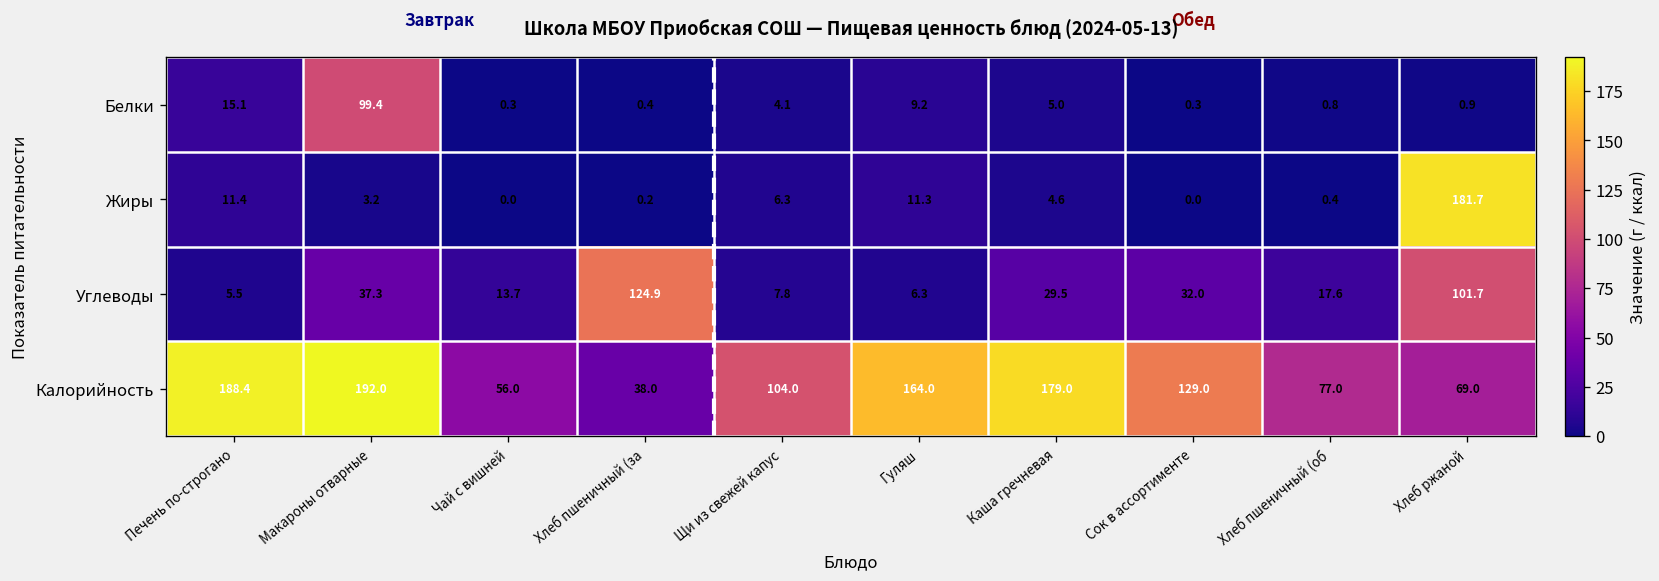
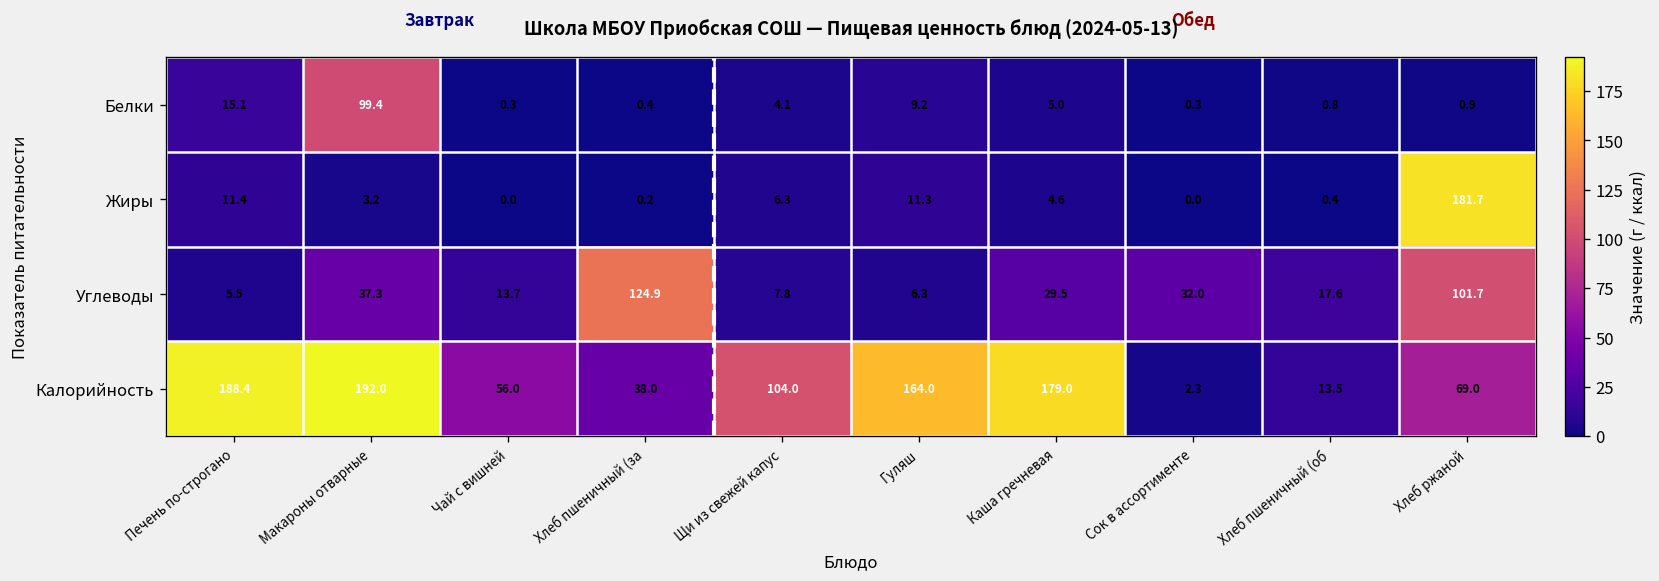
Калорийность, Сок в ассортименте: 129.0 -> 2.3
Калорийность, Хлеб пшеничный (об: 77.0 -> 13.5
